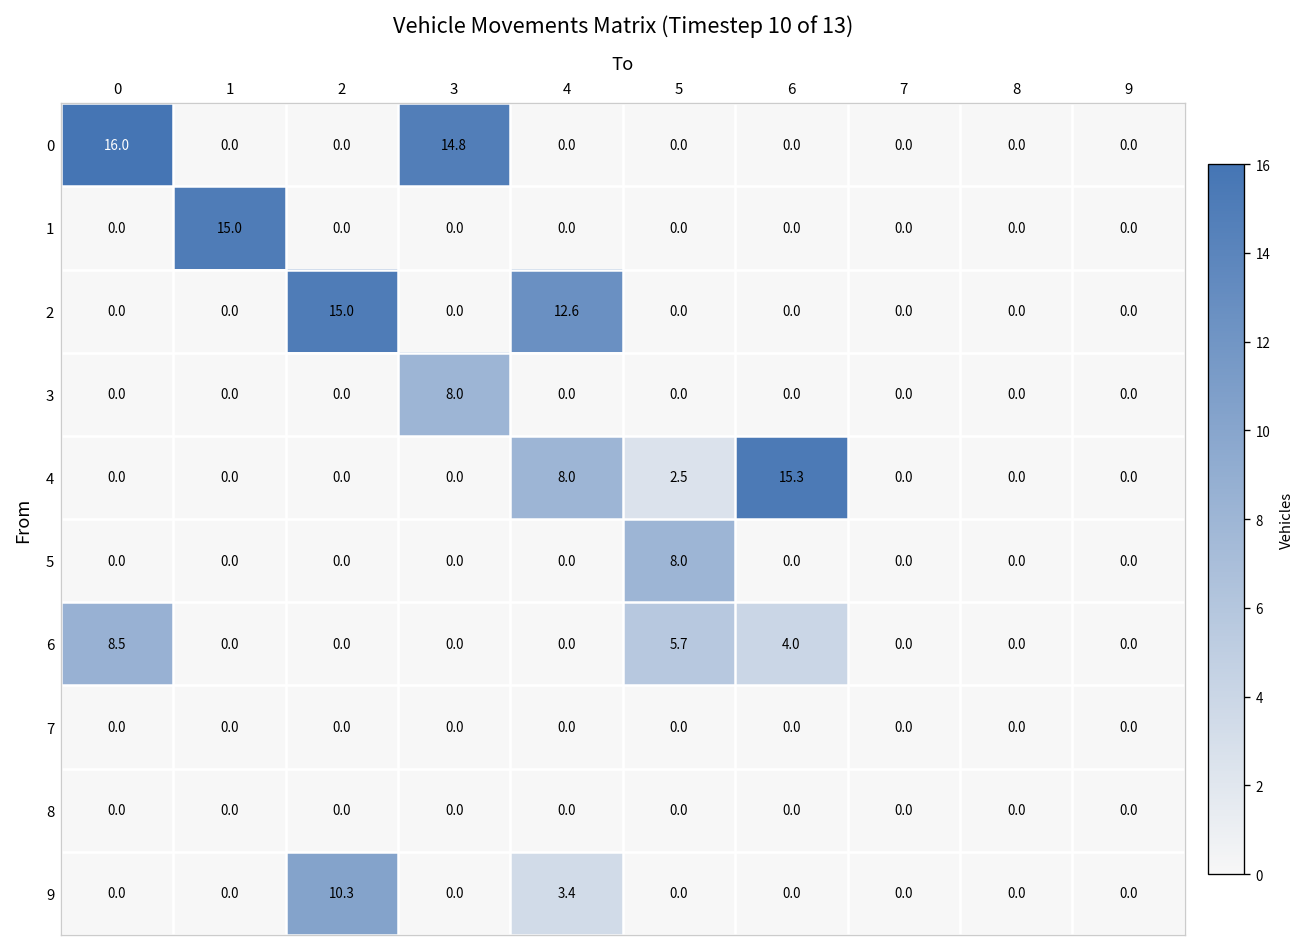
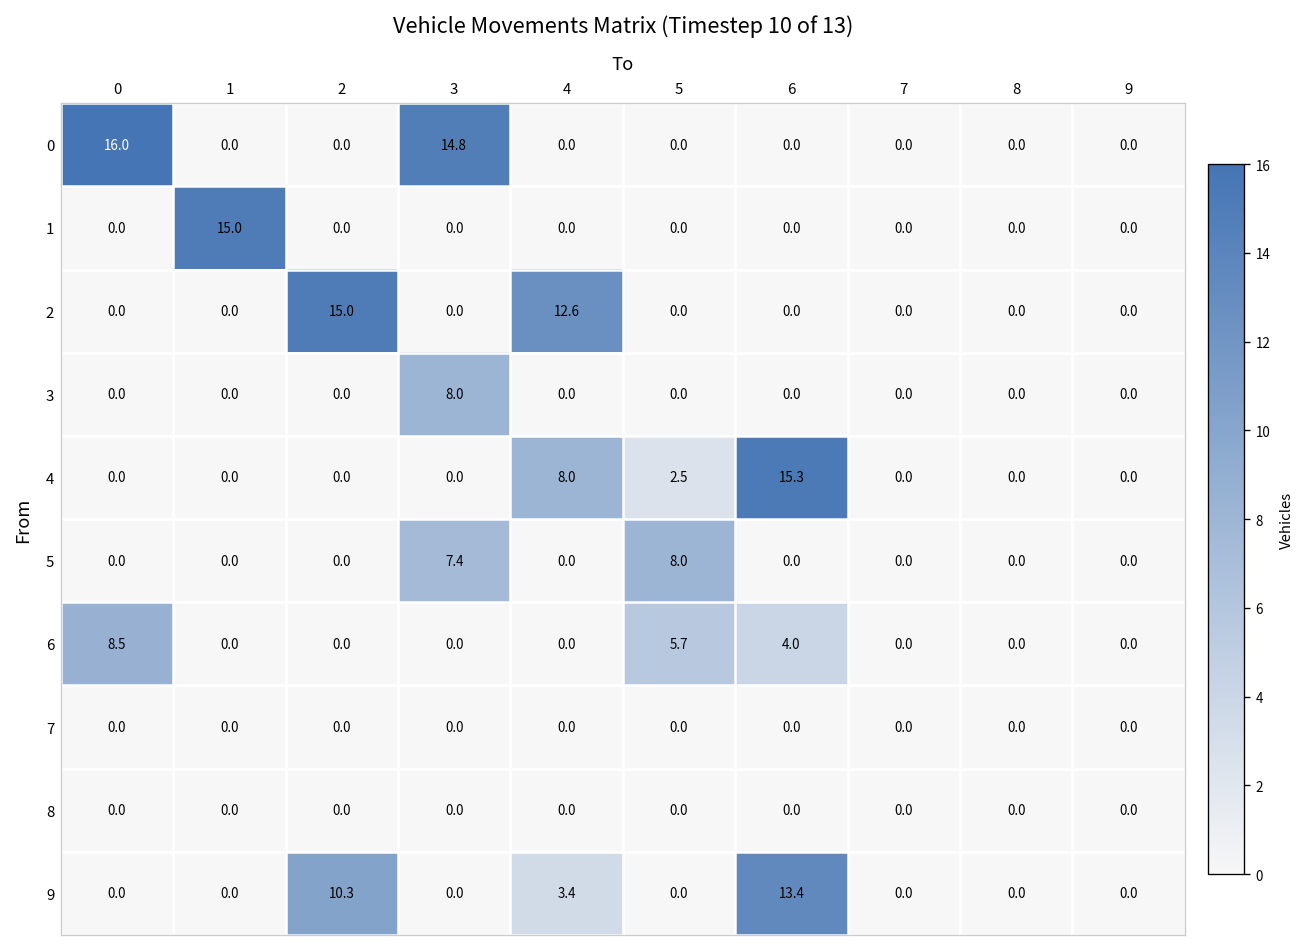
5, 3: 0.0 -> 7.4
9, 6: 0.0 -> 13.4
